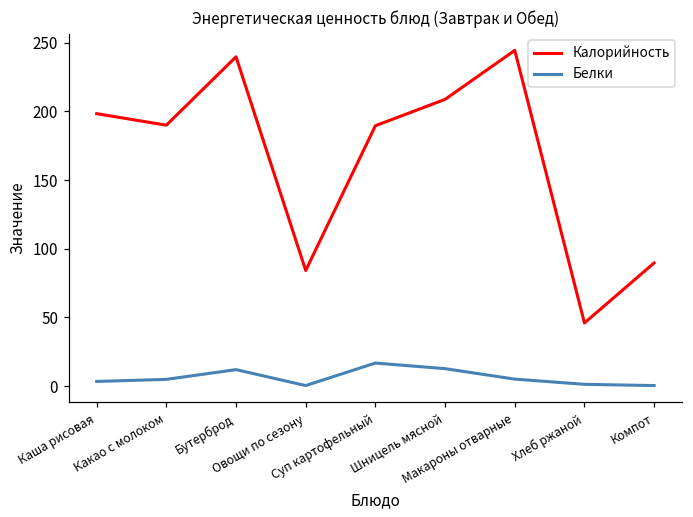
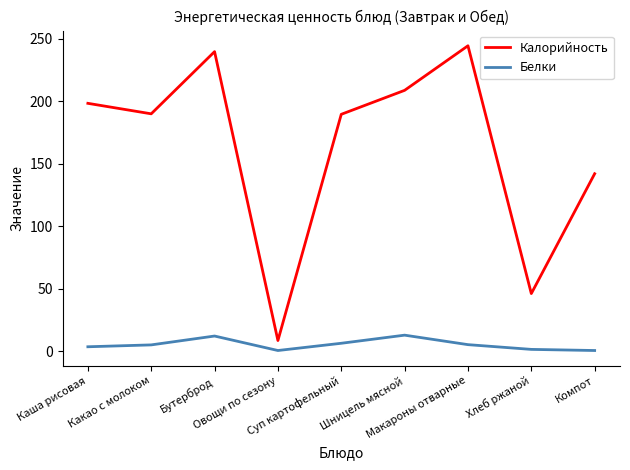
Калорийность, Овощи по сезону: 84 -> 8
Белки, Суп картофельный: 17 -> 6
Калорийность, Компот: 90 -> 142
